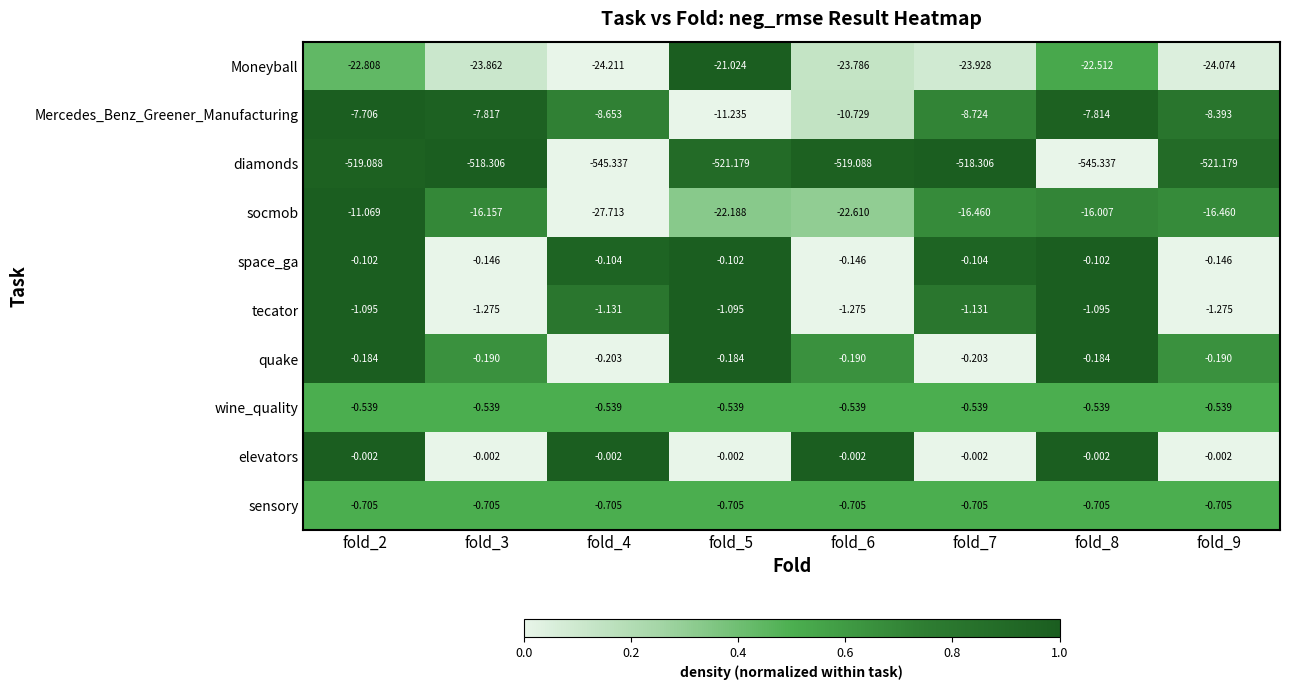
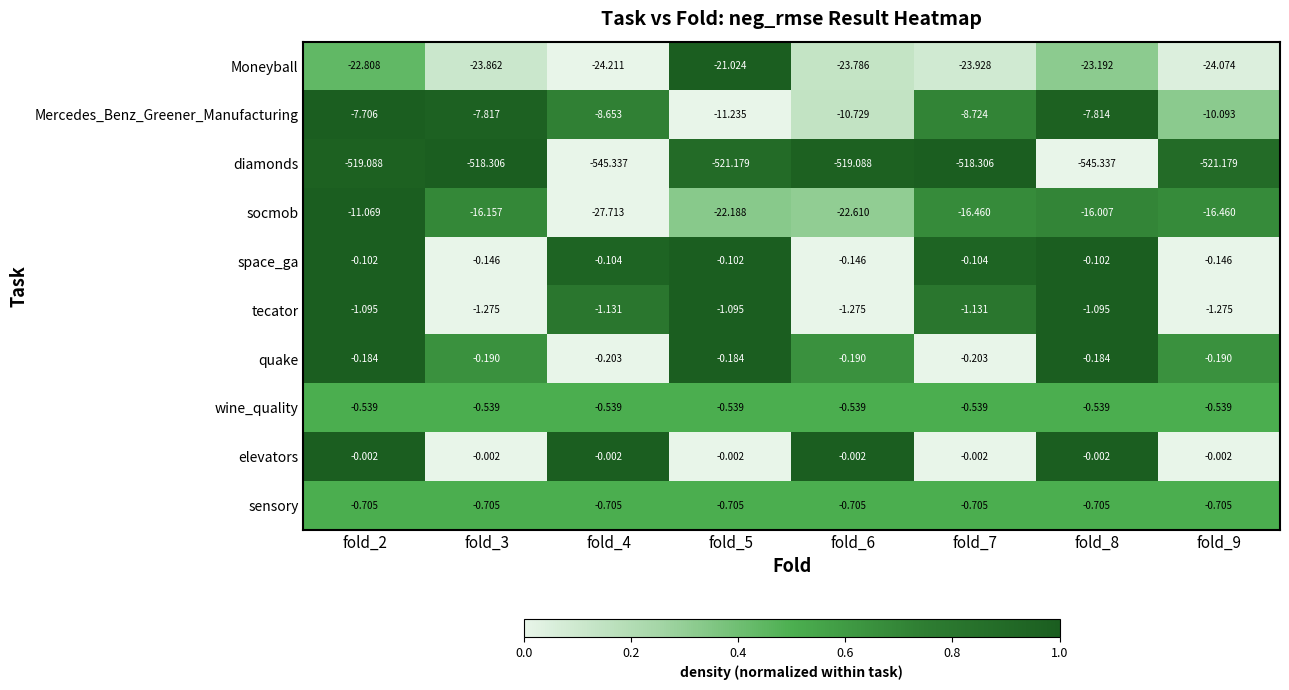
Moneyball, fold_8: -22.512 -> -23.192
Mercedes_Benz_Greener_Manufacturing, fold_9: -8.393 -> -10.093
